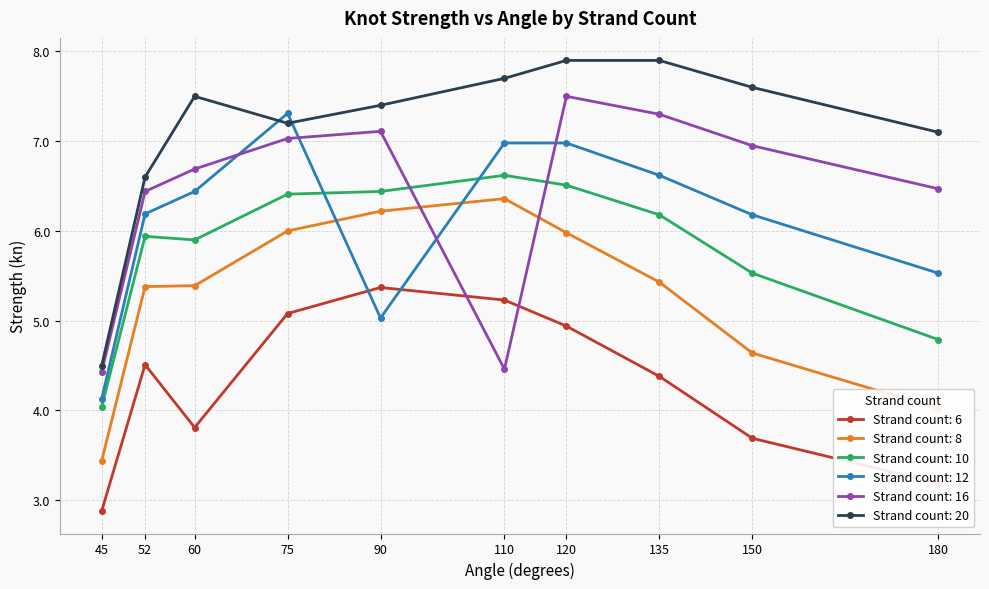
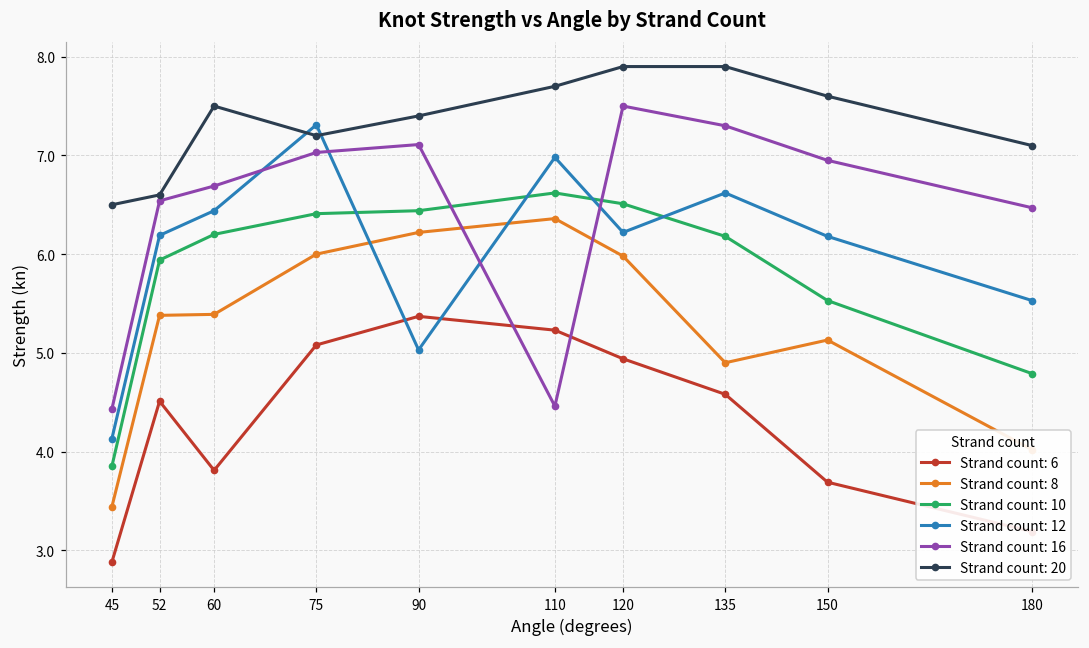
Strand count: 10, 45: 4.0 -> 3.9
Strand count: 20, 45: 4.5 -> 6.5
Strand count: 16, 52: 6.4 -> 6.5
Strand count: 10, 60: 5.9 -> 6.2
Strand count: 12, 120: 7.0 -> 6.2
Strand count: 6, 135: 4.4 -> 4.6
Strand count: 8, 135: 5.4 -> 4.9
Strand count: 8, 150: 4.6 -> 5.1
